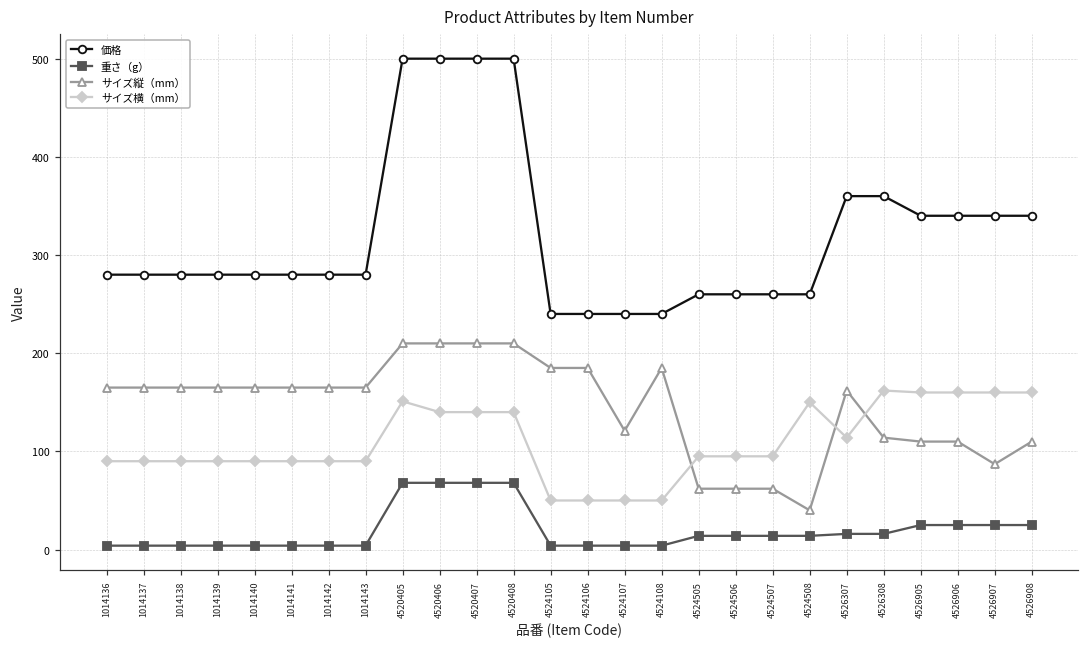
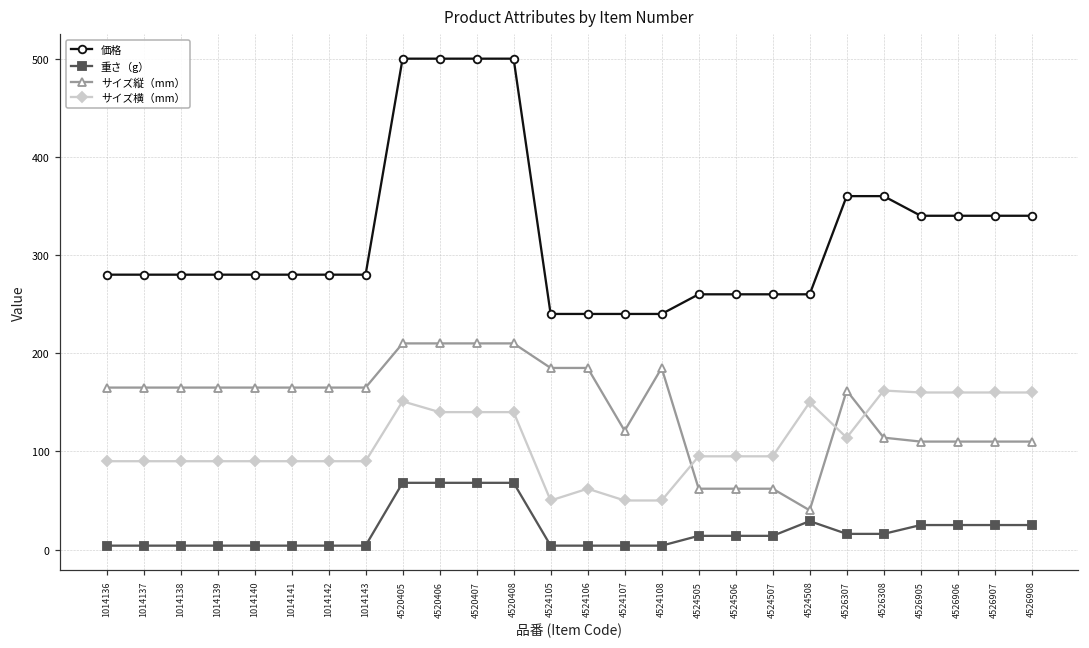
サイズ横（mm）, 4524106: 50 -> 60
重さ（g）, 4524508: 10 -> 30
サイズ縦（mm）, 4526907: 90 -> 110
